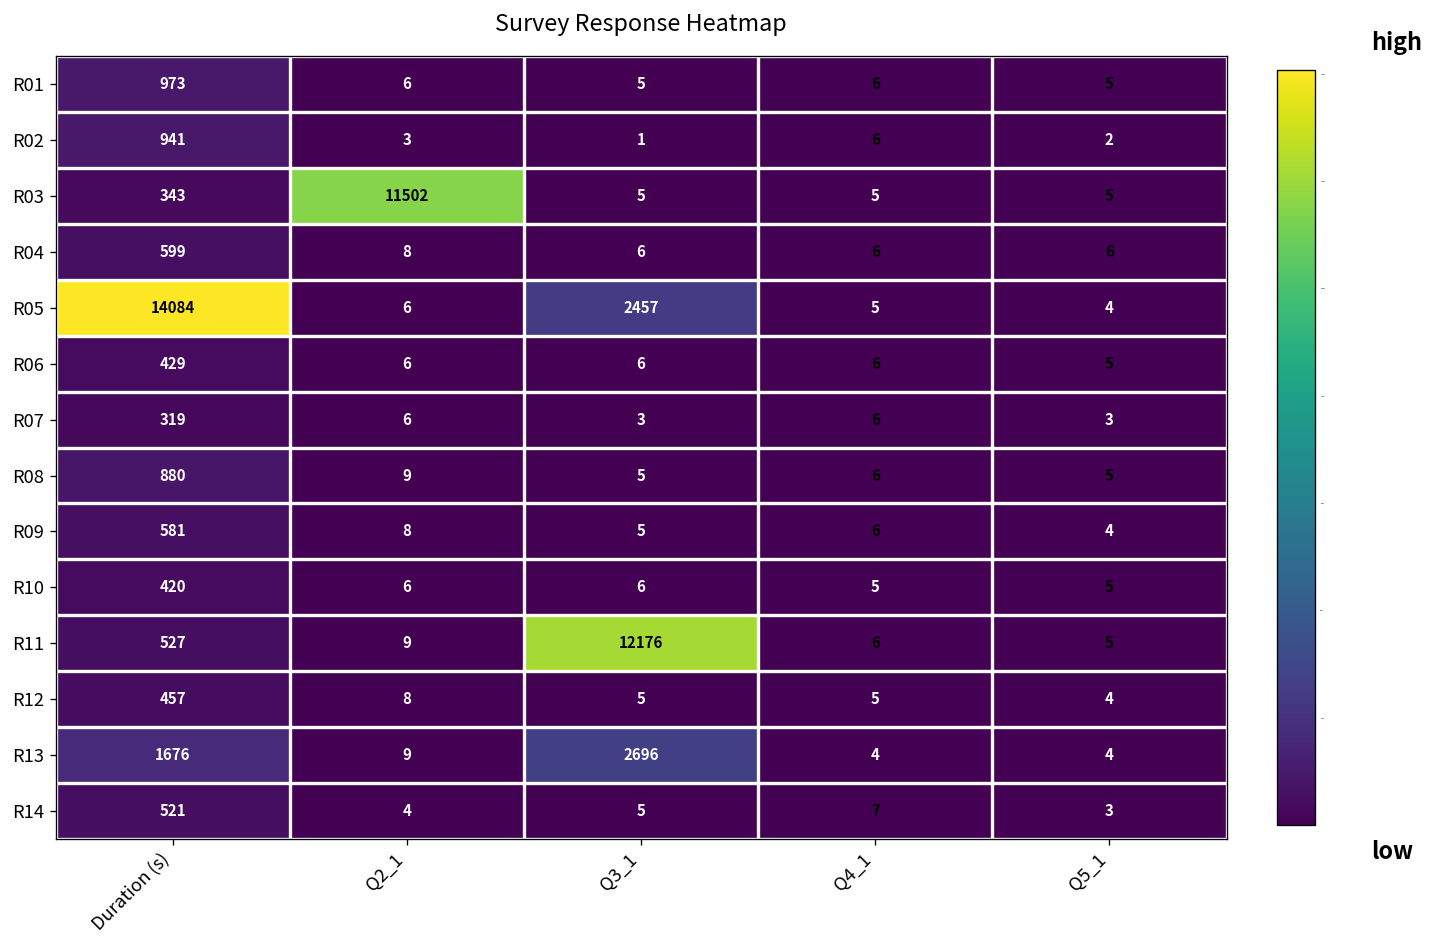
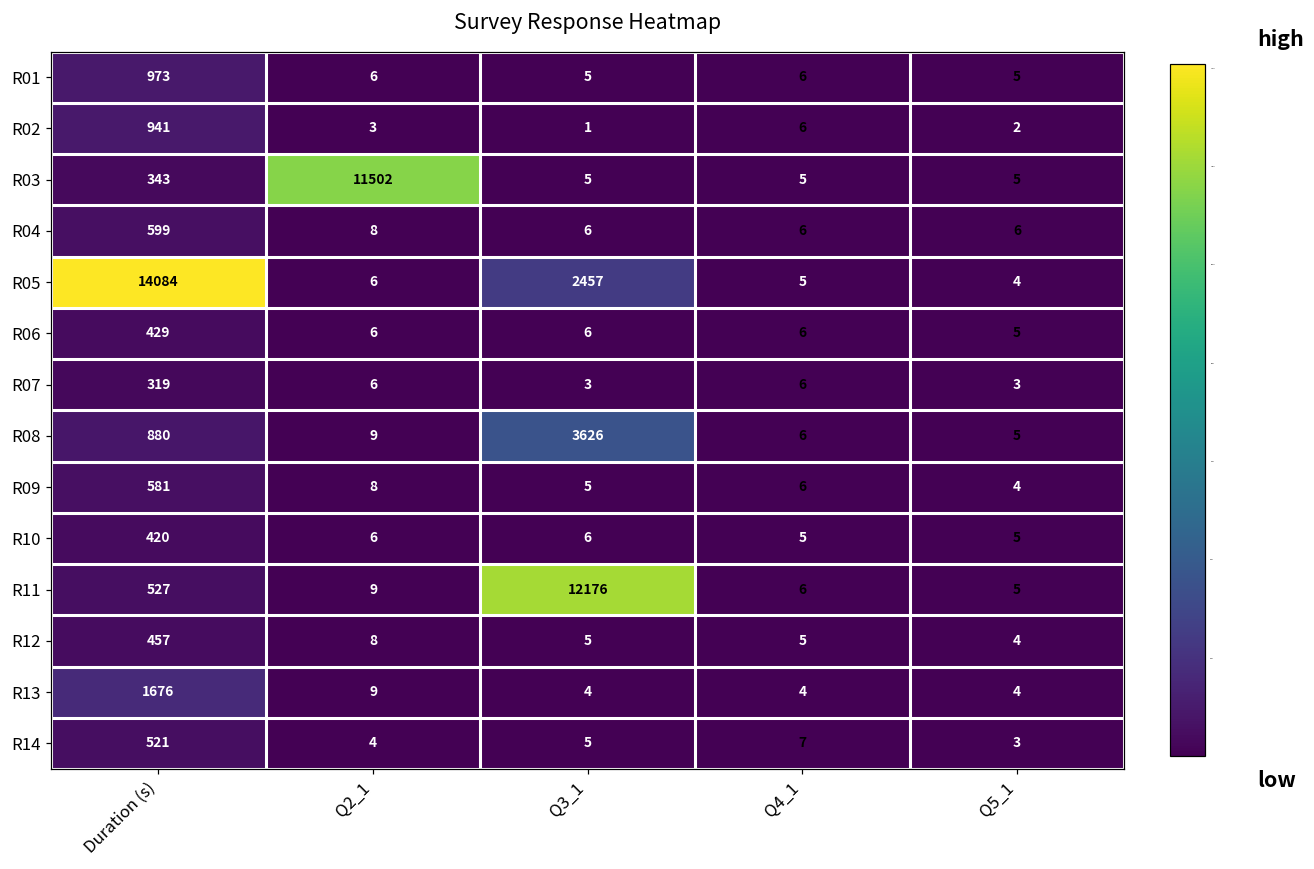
R08, Q3_1: 5 -> 3626
R13, Q3_1: 2696 -> 4
